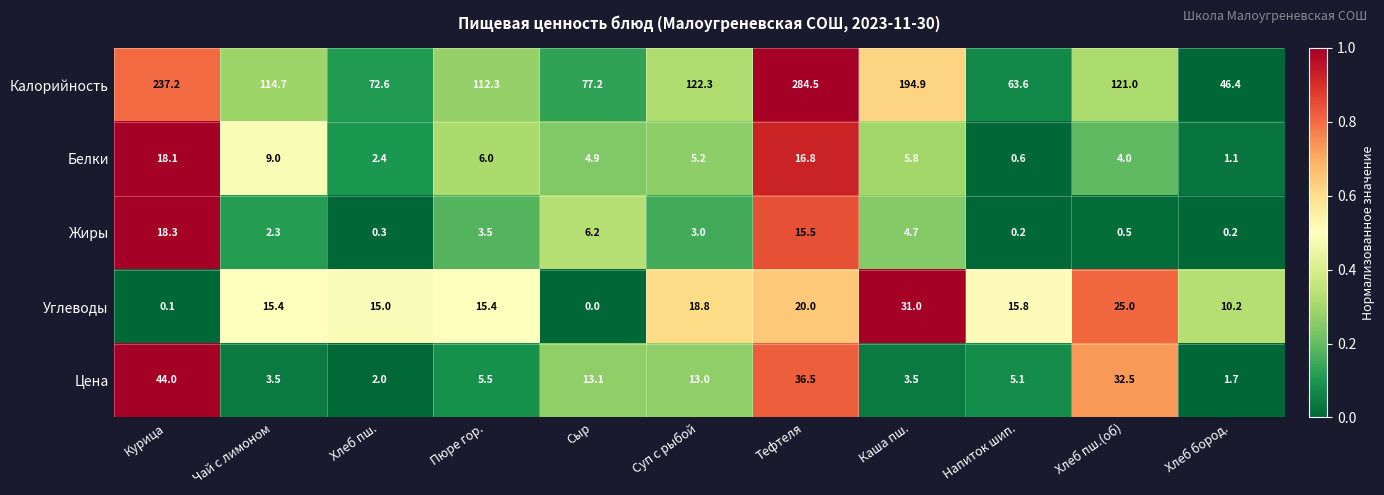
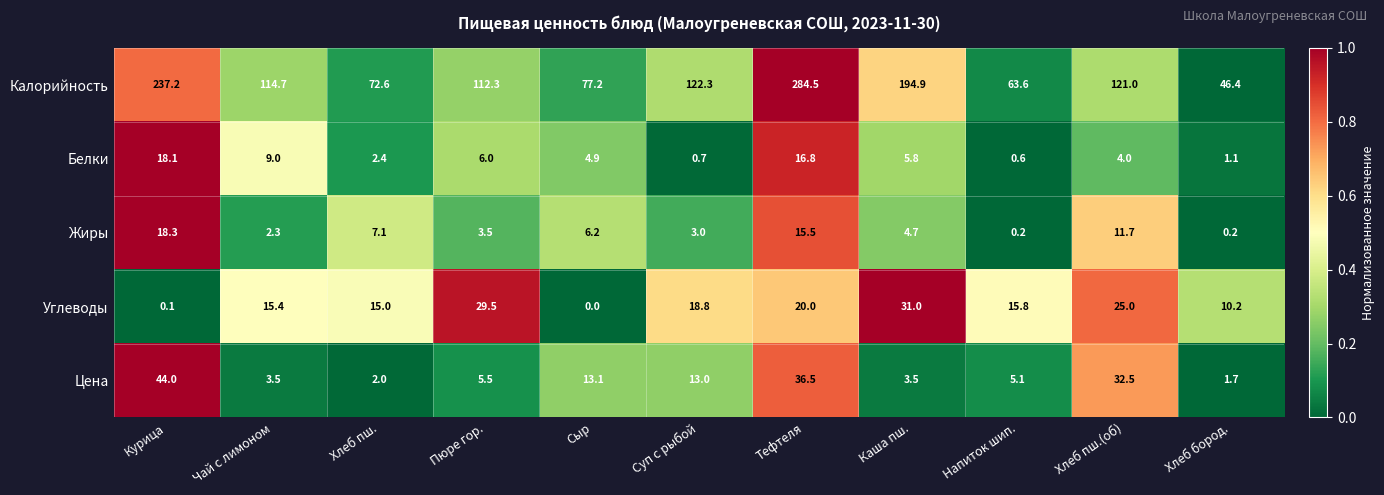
Белки, Суп с рыбой: 5.2 -> 0.7
Жиры, Хлеб пш.: 0.3 -> 7.1
Жиры, Хлеб пш.(об): 0.5 -> 11.7
Углеводы, Пюре гор.: 15.4 -> 29.5
